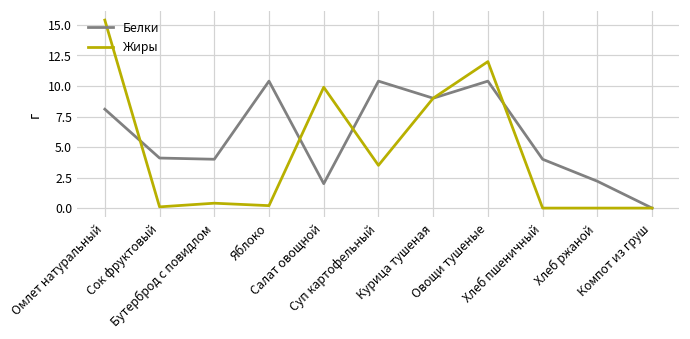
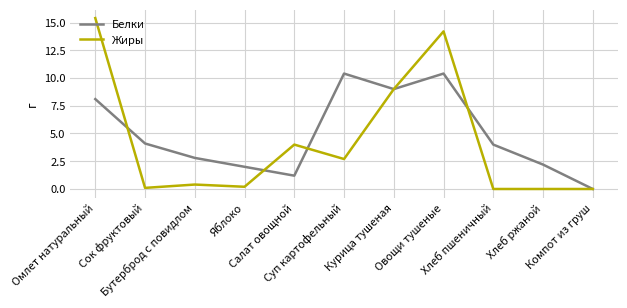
Белки, Бутерброд с повидлом: 4.0 -> 2.8
Белки, Яблоко: 10.4 -> 2.0
Белки, Салат овощной: 2.0 -> 1.2
Жиры, Салат овощной: 9.9 -> 4.0
Жиры, Суп картофельный: 3.5 -> 2.7
Жиры, Овощи тушеные: 12.0 -> 14.2
